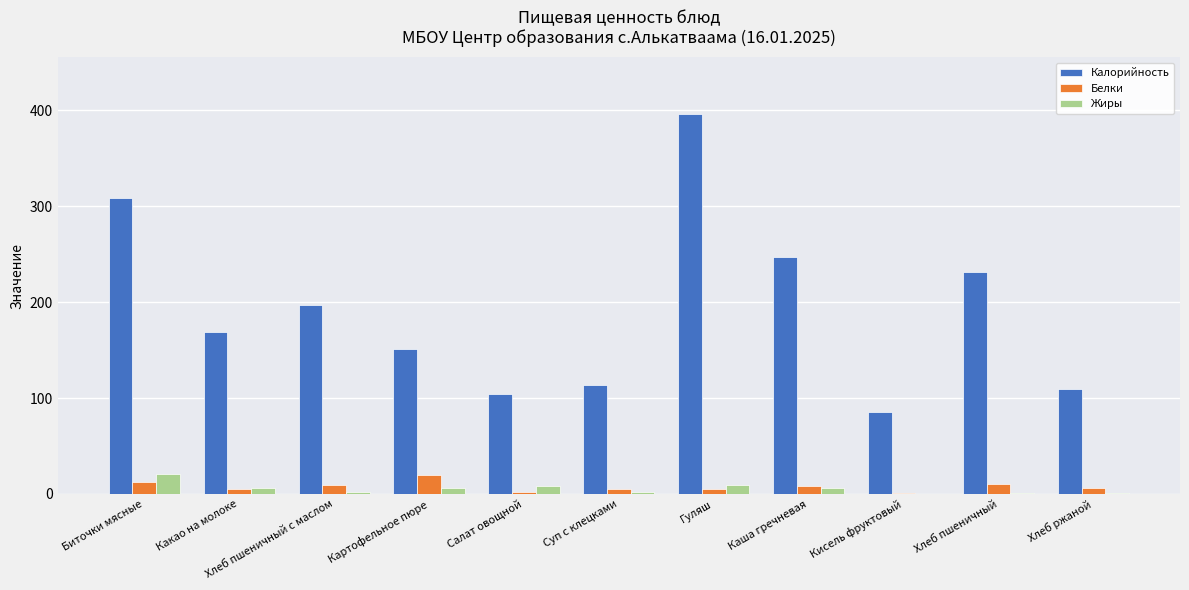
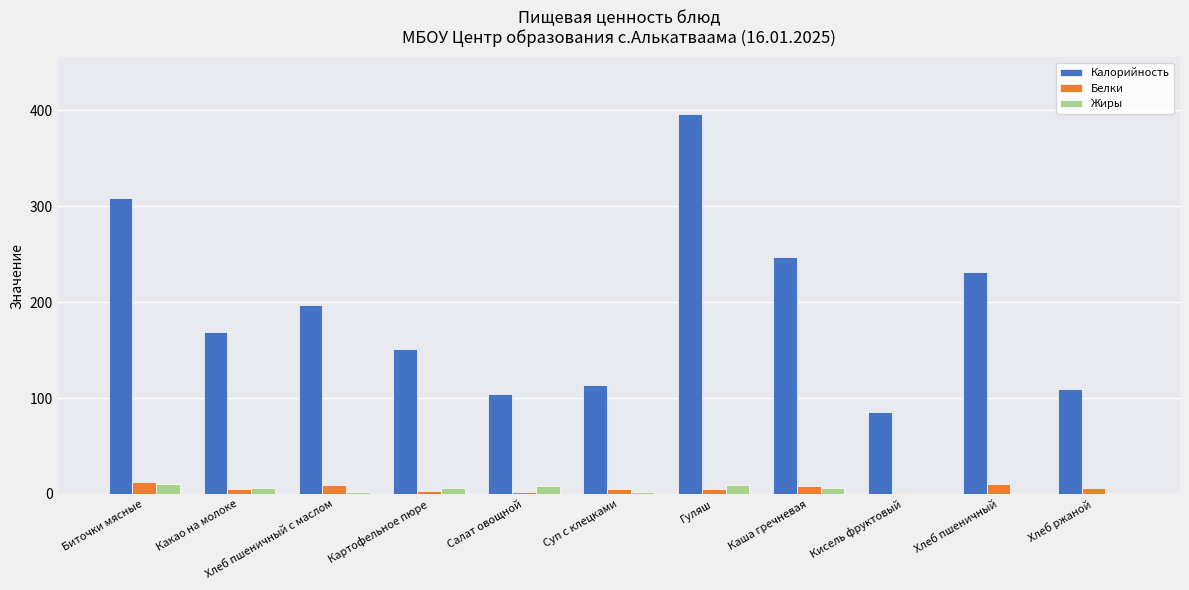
Жиры, Биточки мясные: 20 -> 10
Белки, Картофельное пюре: 20 -> 0
